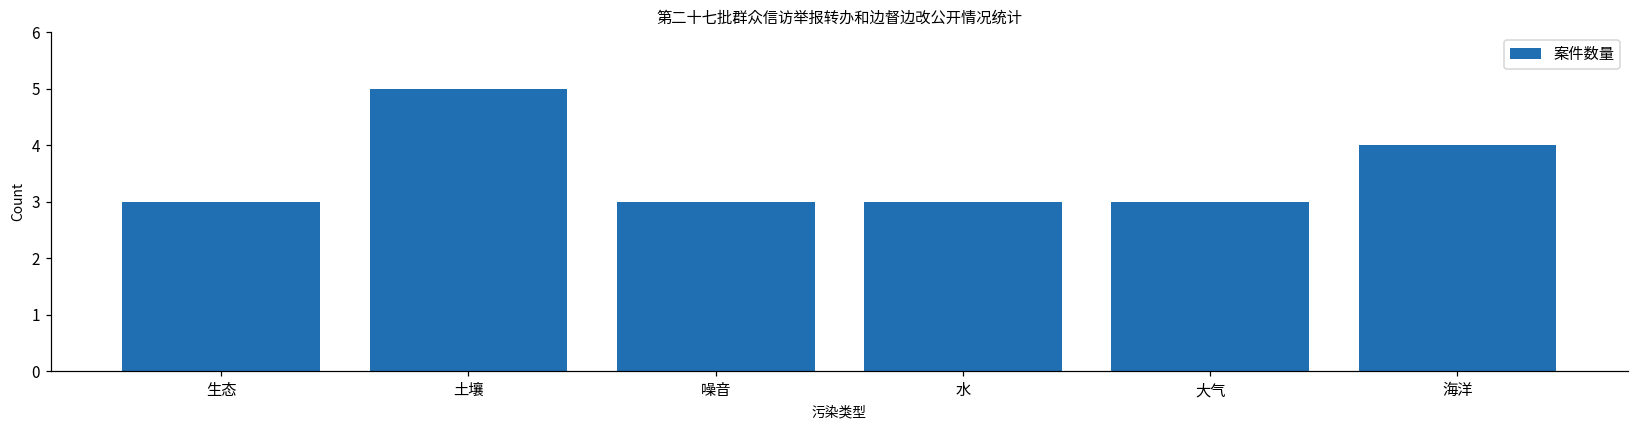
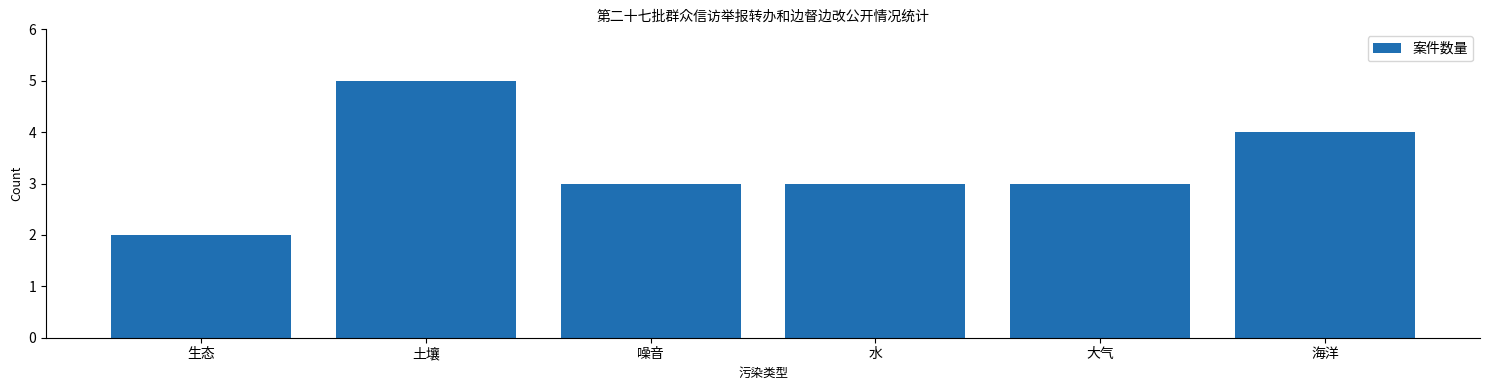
生态: 3 -> 2
